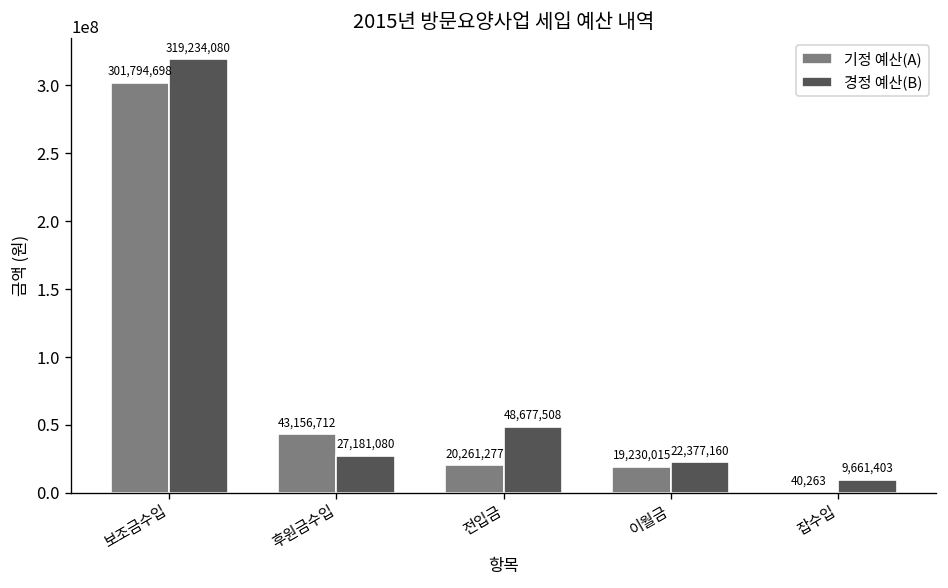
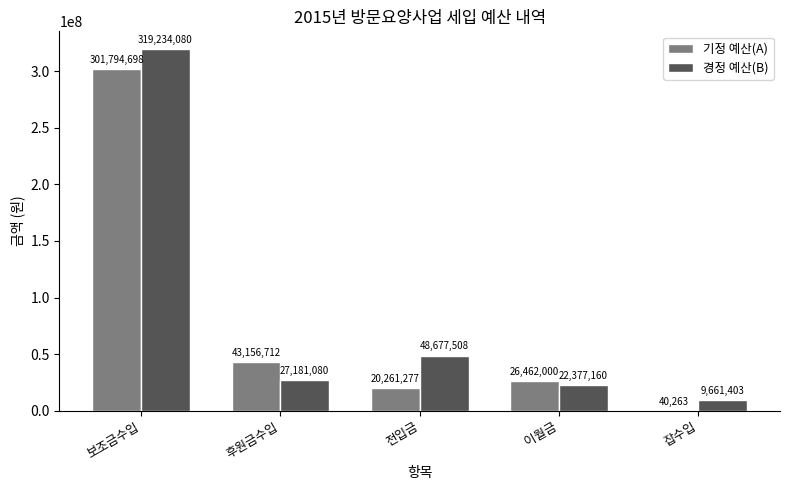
기정 예산(A), 이월금: 19,230,015 -> 26,462,000
